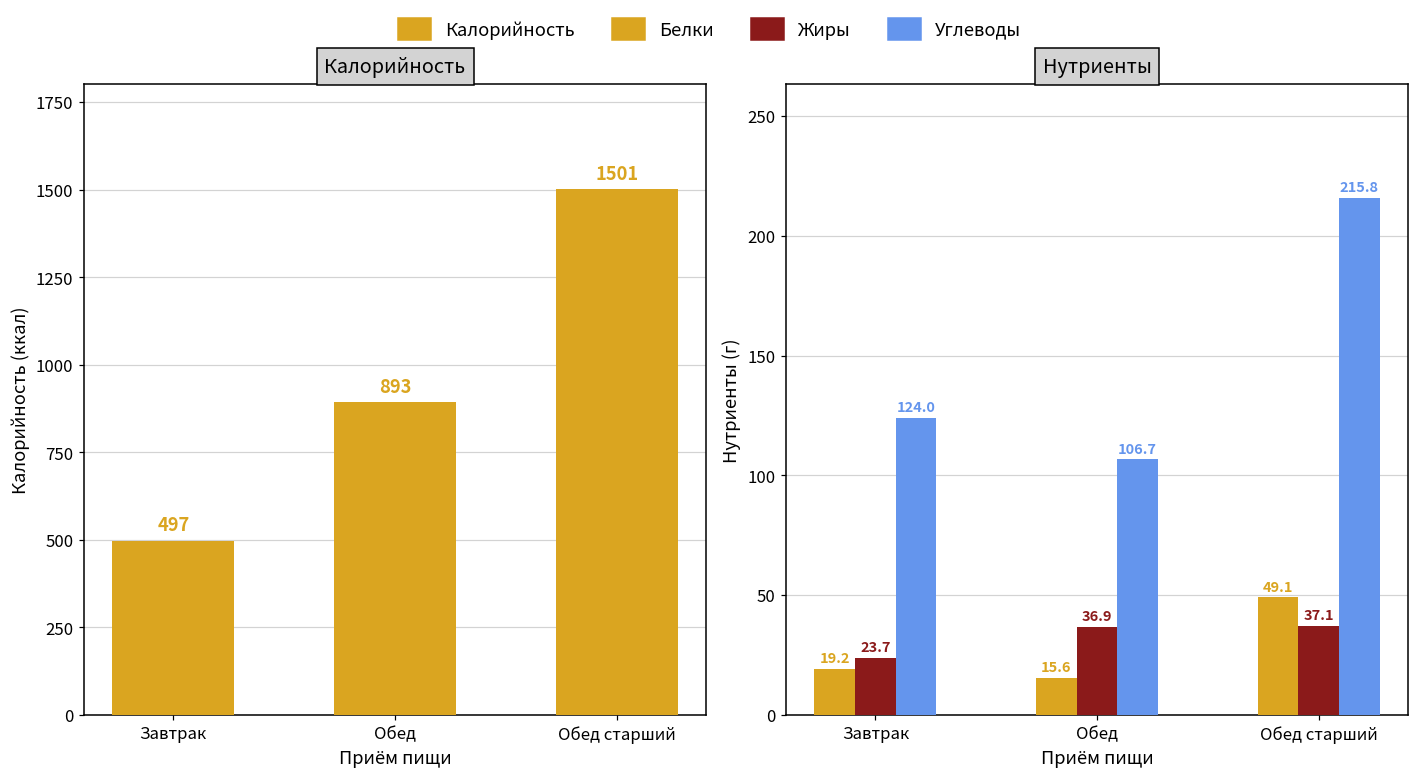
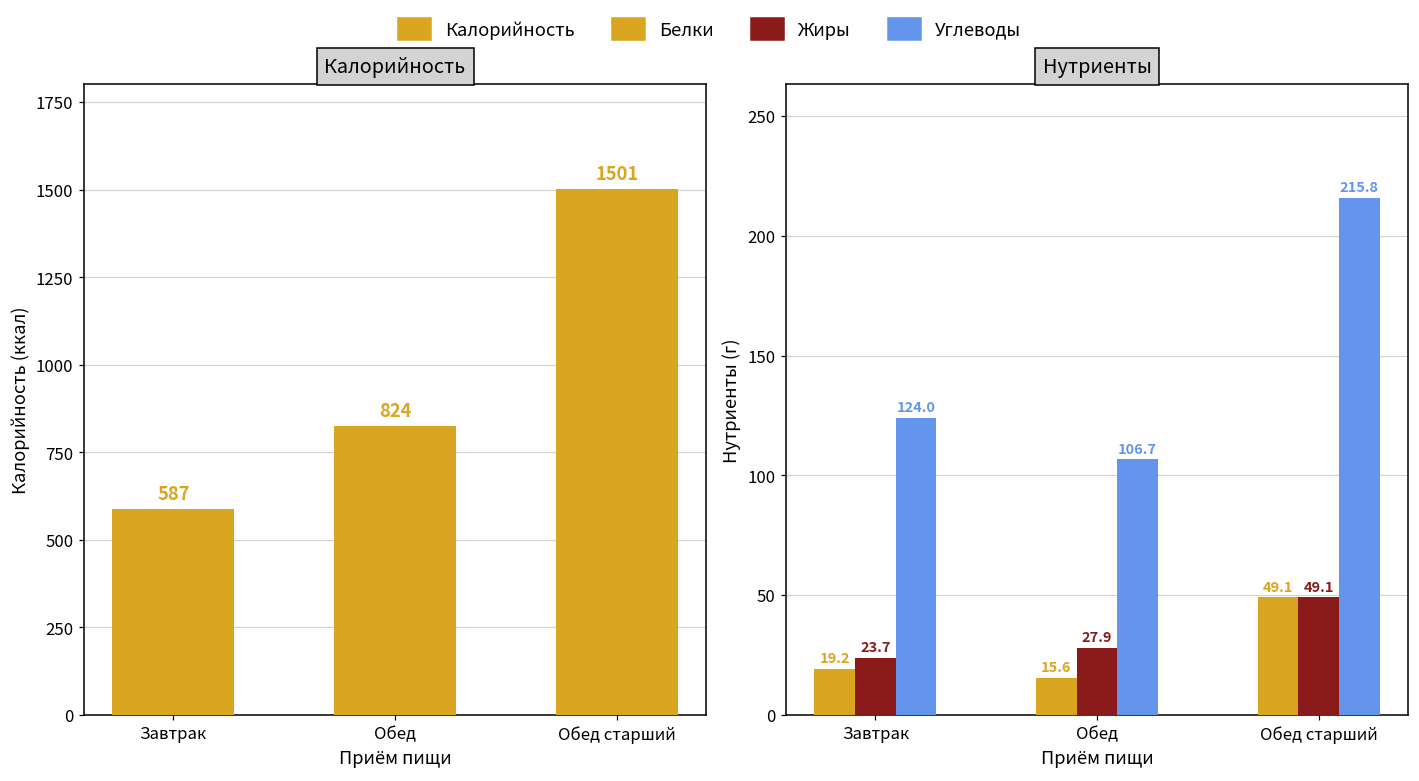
Калорийность, Завтрак: 497 -> 587
Калорийность, Обед: 893 -> 824
Нутриенты, Жиры, Обед: 36.9 -> 27.9
Нутриенты, Жиры, Обед старший: 37.1 -> 49.1
